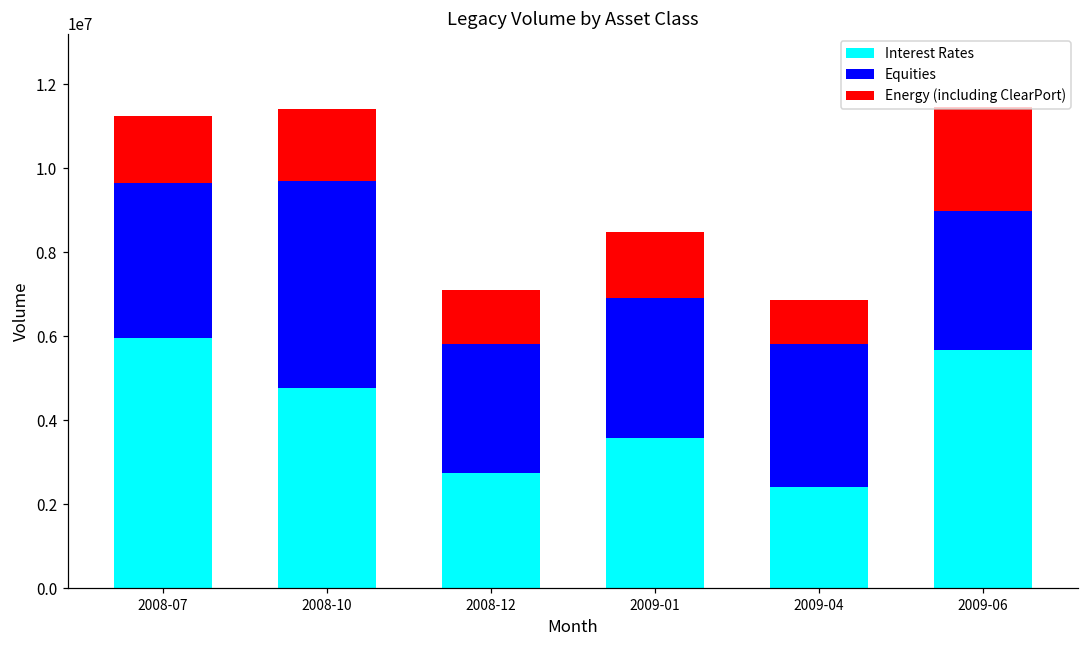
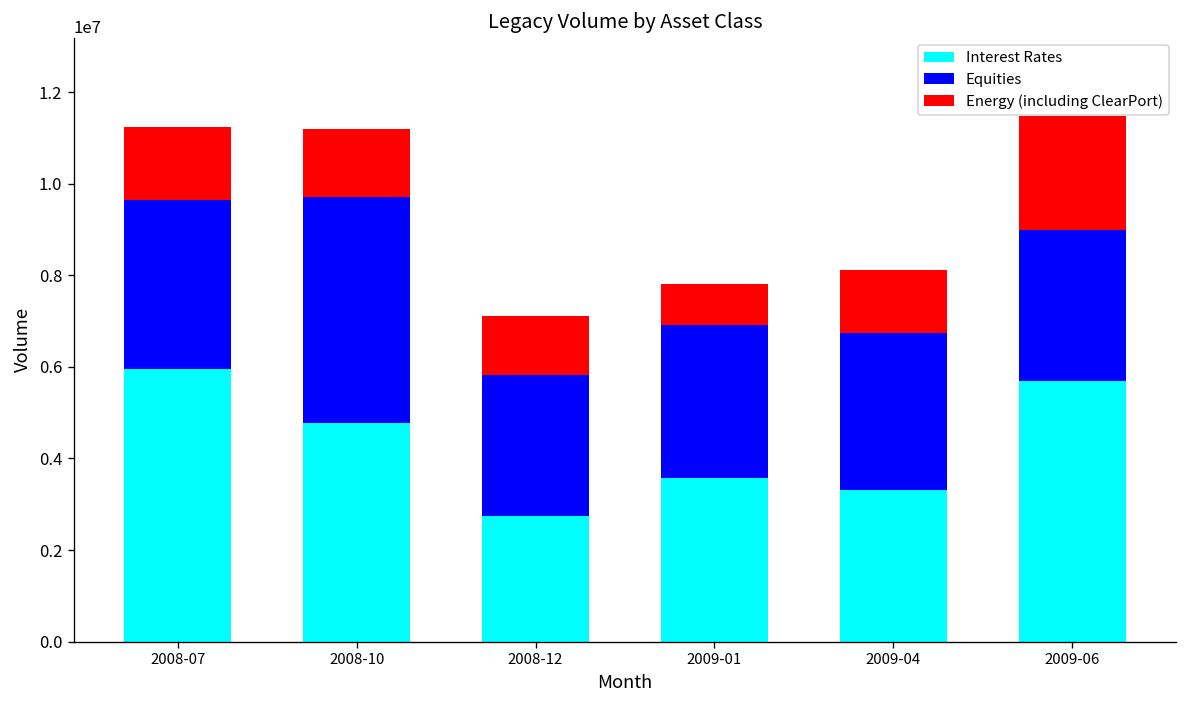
Energy (including ClearPort), 2008-10: 1700000 -> 1500000
Energy (including ClearPort), 2009-01: 1600000 -> 900000
Interest Rates, 2009-04: 2400000 -> 3300000
Energy (including ClearPort), 2009-04: 1000000 -> 1400000
